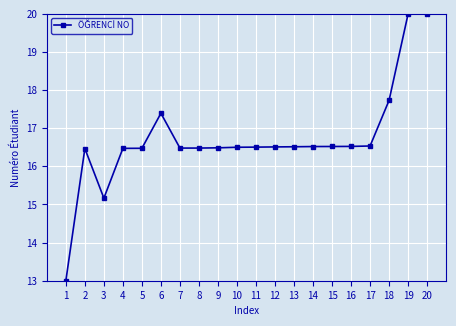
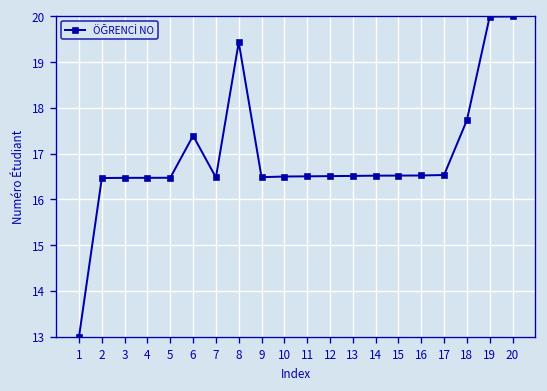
3: 15.2 -> 16.5
8: 16.5 -> 19.4
